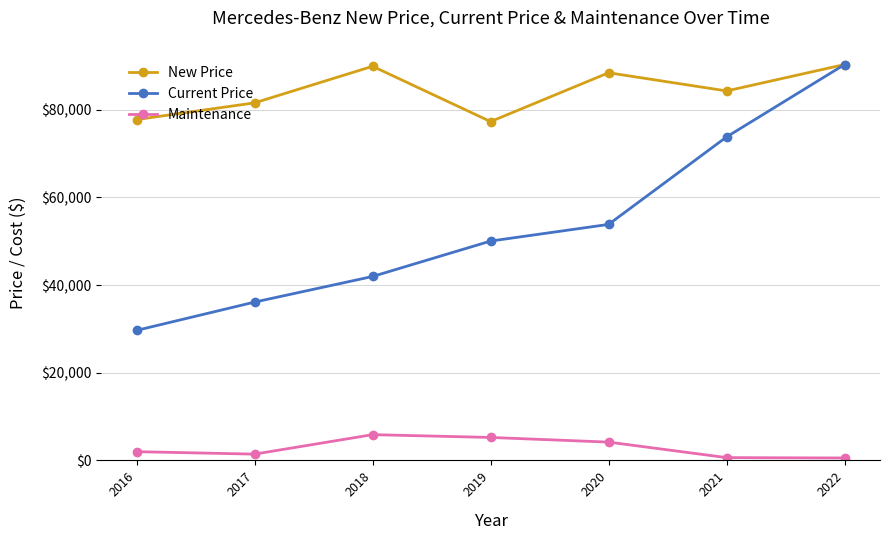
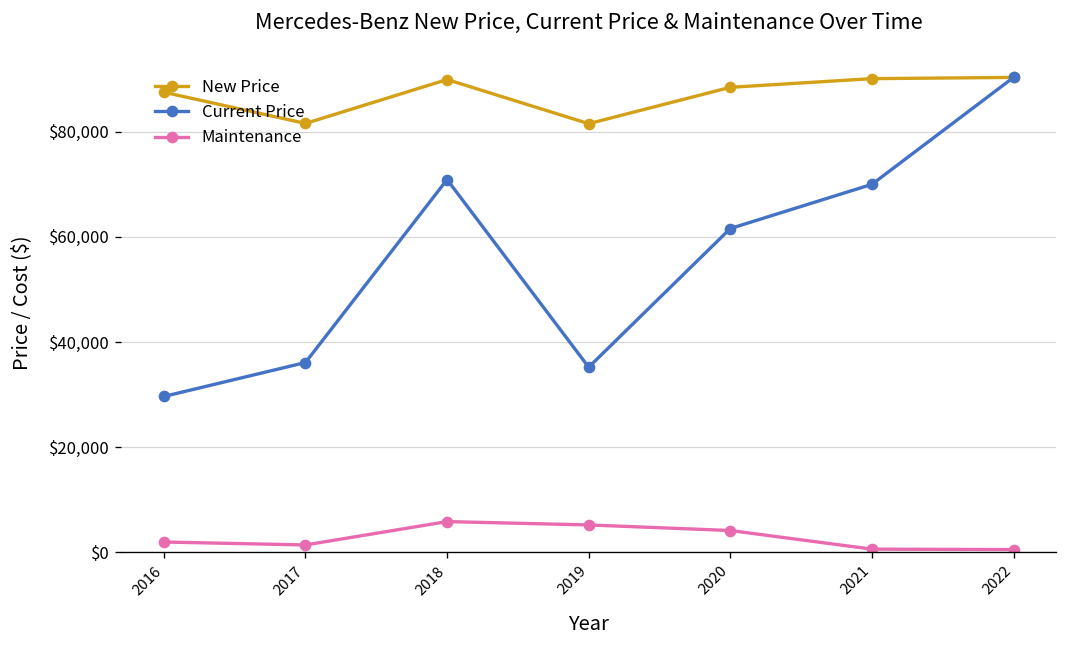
New Price, 2016: $78,000 -> $88,000
Current Price, 2018: $42,000 -> $71,000
New Price, 2019: $77,000 -> $82,000
Current Price, 2019: $50,000 -> $35,000
Current Price, 2020: $54,000 -> $62,000
New Price, 2021: $84,000 -> $90,000
Current Price, 2021: $74,000 -> $70,000
